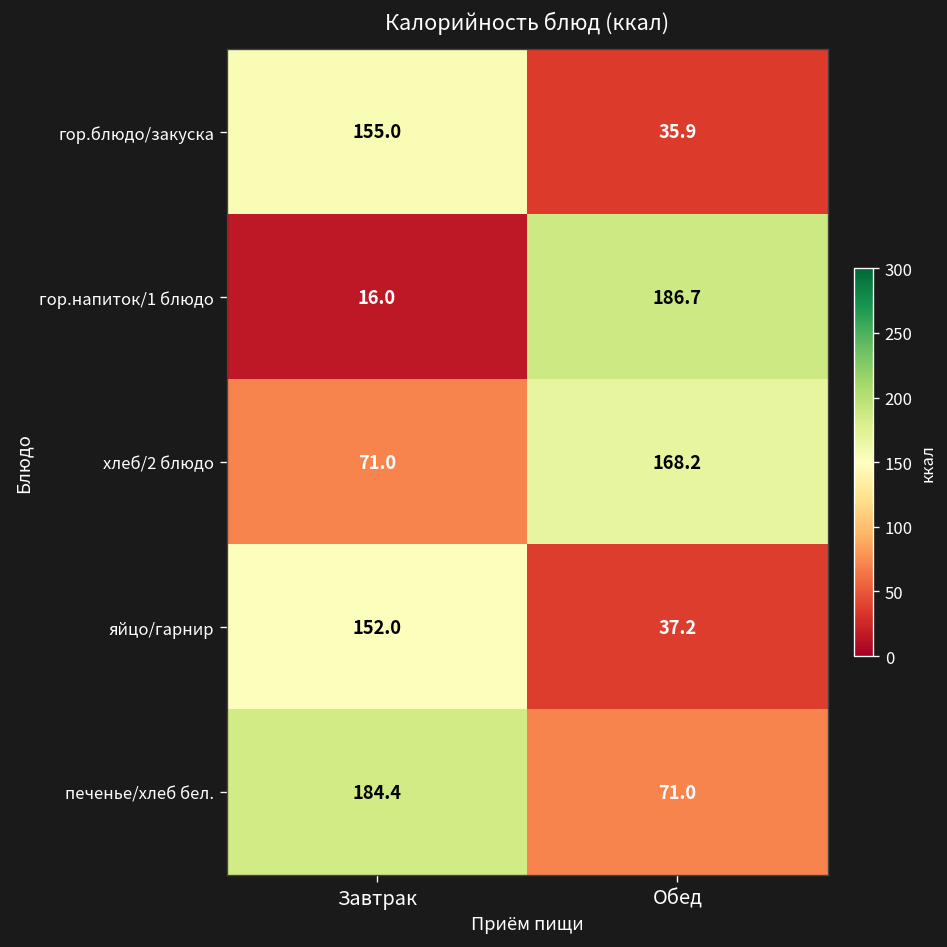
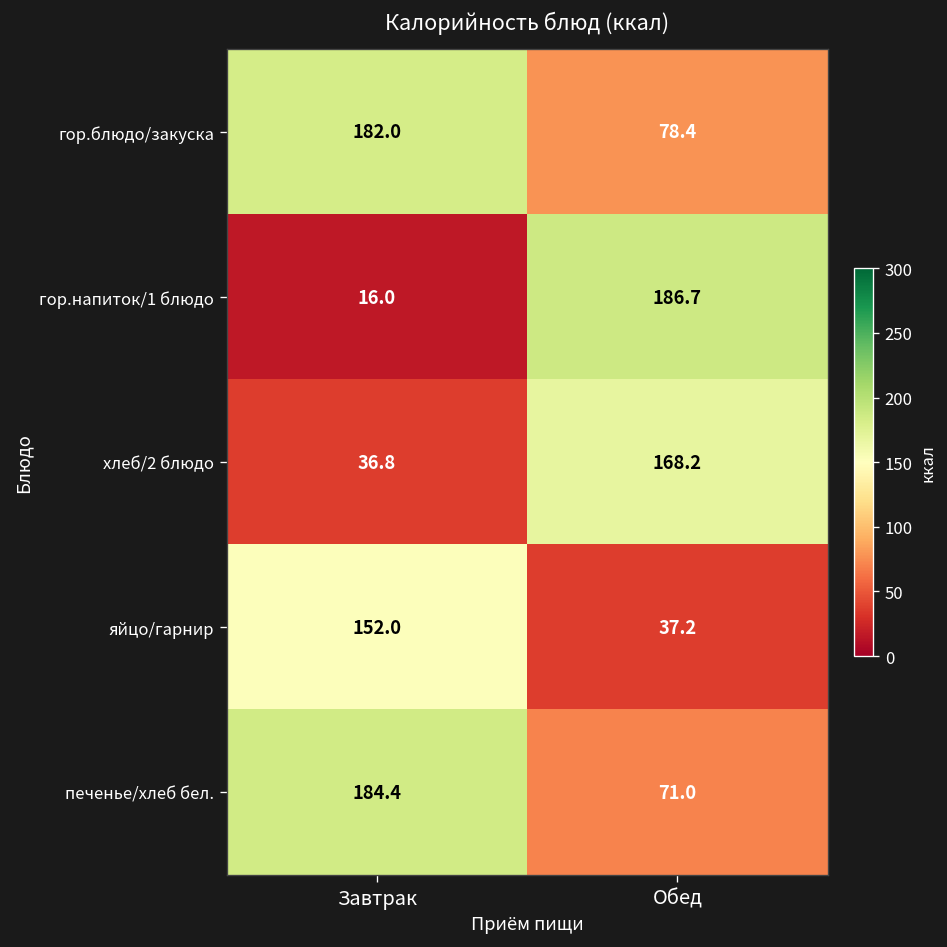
гор.блюдо/закуска, Завтрак: 155.0 -> 182.0
гор.блюдо/закуска, Обед: 35.9 -> 78.4
хлеб/2 блюдо, Завтрак: 71.0 -> 36.8
